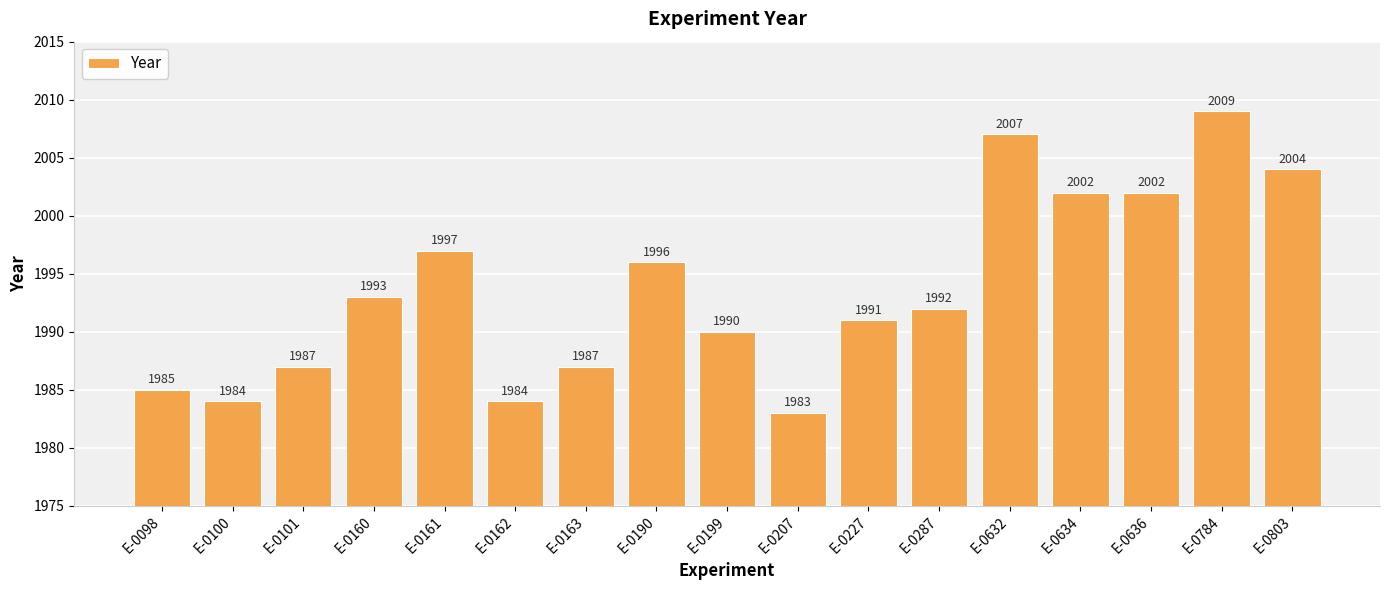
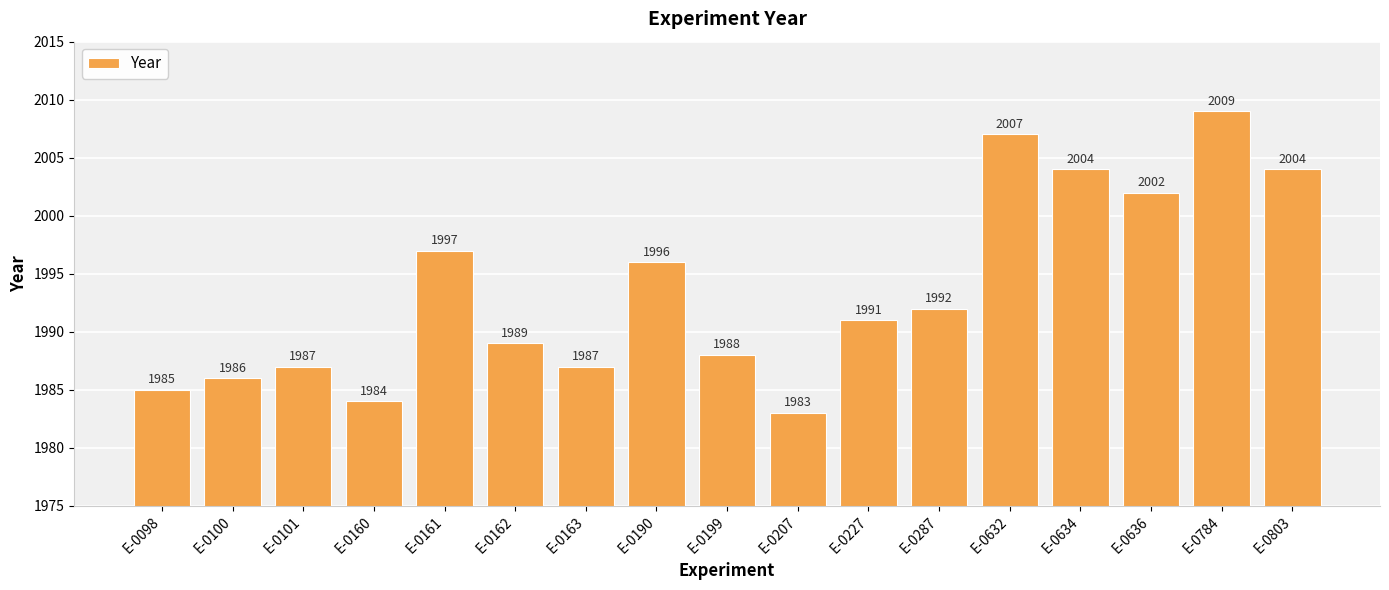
E-0100: 1984 -> 1986
E-0160: 1993 -> 1984
E-0162: 1984 -> 1989
E-0199: 1990 -> 1988
E-0634: 2002 -> 2004
